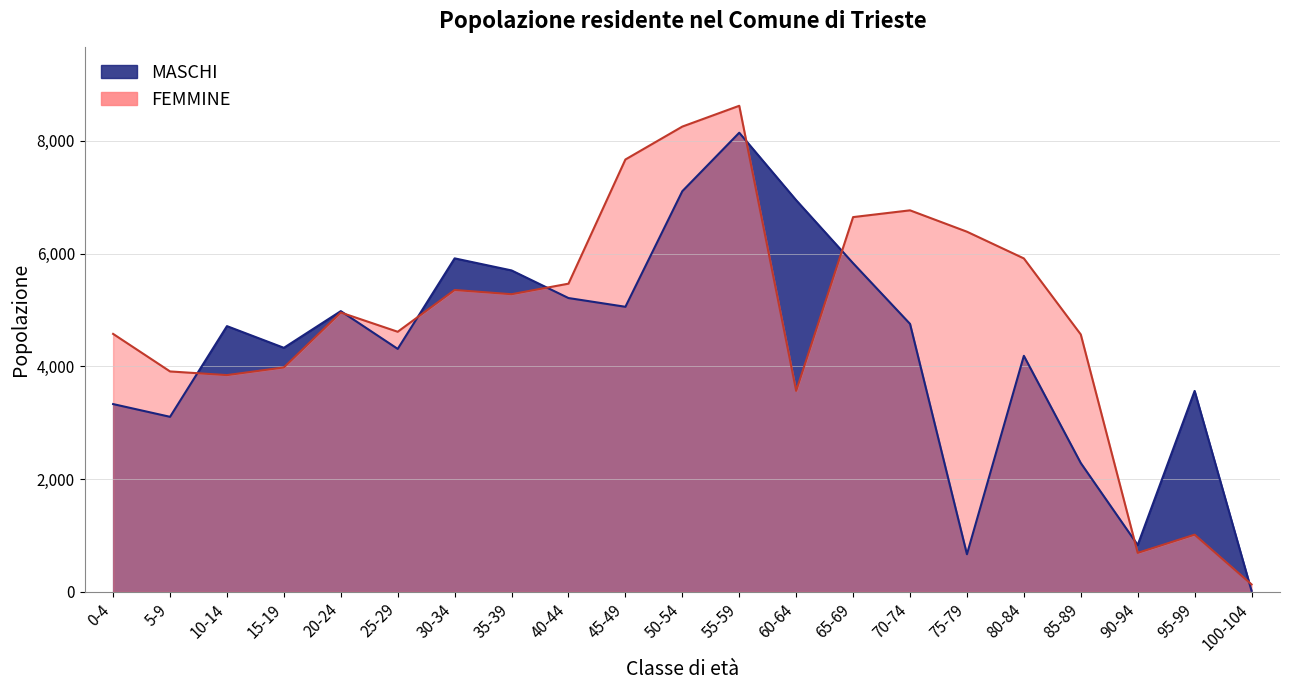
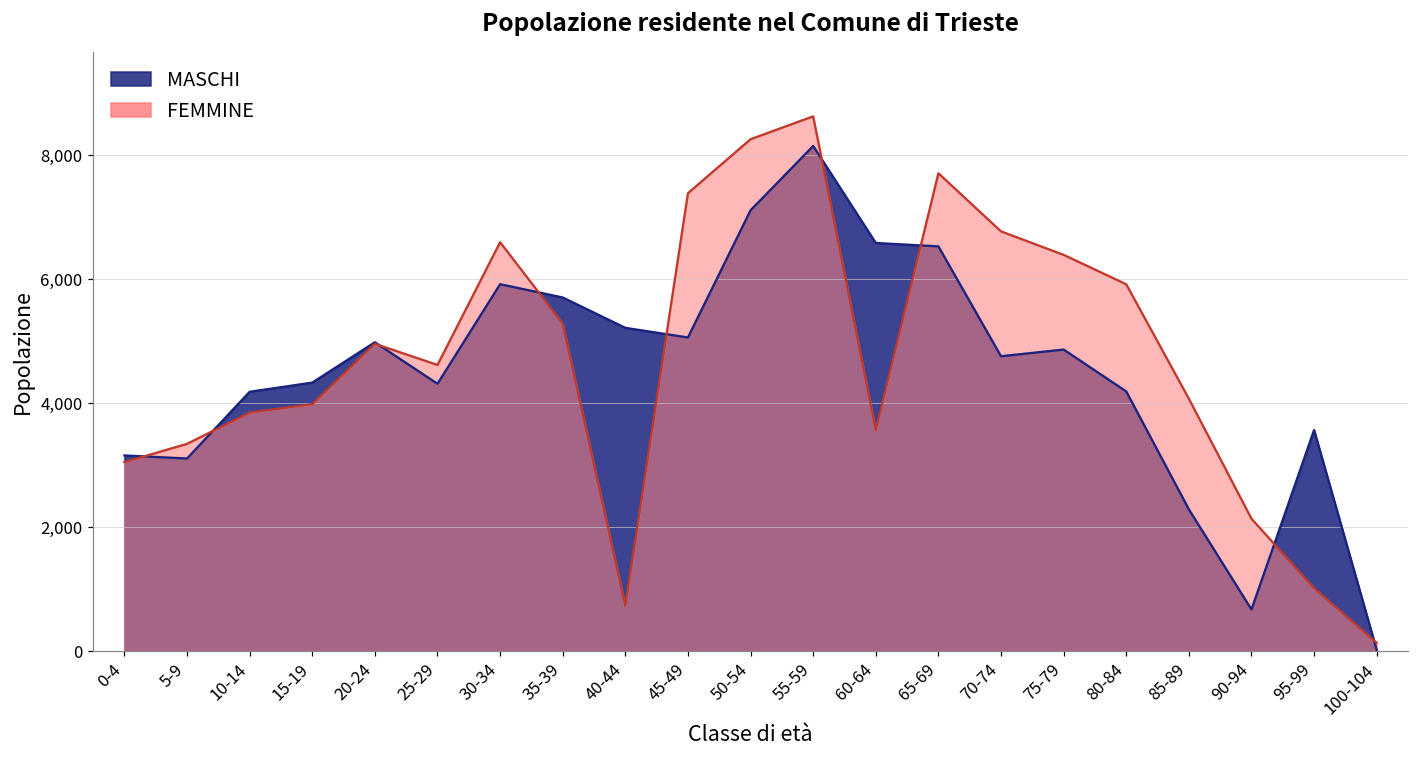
MASCHI, 0-4: 3,300 -> 3,200
FEMMINE, 0-4: 4,600 -> 3,000
FEMMINE, 5-9: 3,900 -> 3,300
MASCHI, 10-14: 4,700 -> 4,200
FEMMINE, 30-34: 5,400 -> 6,600
FEMMINE, 40-44: 5,500 -> 700
FEMMINE, 45-49: 7,700 -> 7,400
MASCHI, 60-64: 6,900 -> 6,600
MASCHI, 65-69: 5,800 -> 6,500
FEMMINE, 65-69: 6,600 -> 7,700
MASCHI, 75-79: 700 -> 4,900
FEMMINE, 85-89: 4,600 -> 4,100
MASCHI, 90-94: 800 -> 700
FEMMINE, 90-94: 700 -> 2,100
